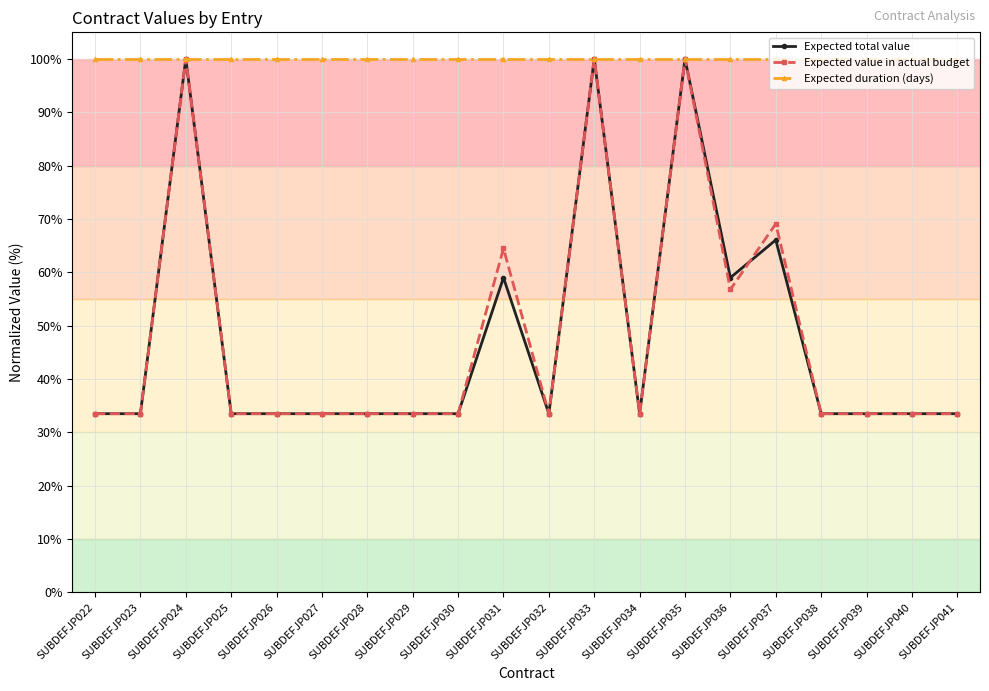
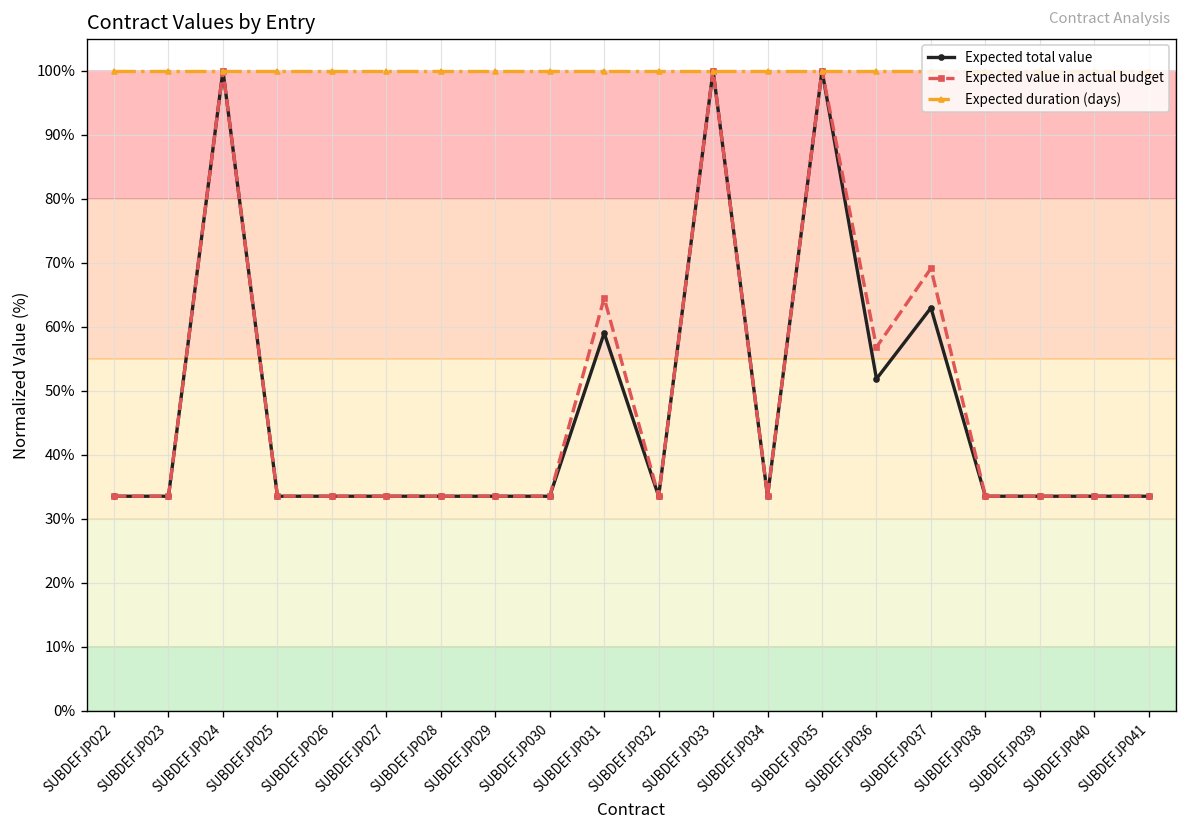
Expected total value, SUBDEFJP036: 59% -> 52%
Expected total value, SUBDEFJP037: 66% -> 63%
